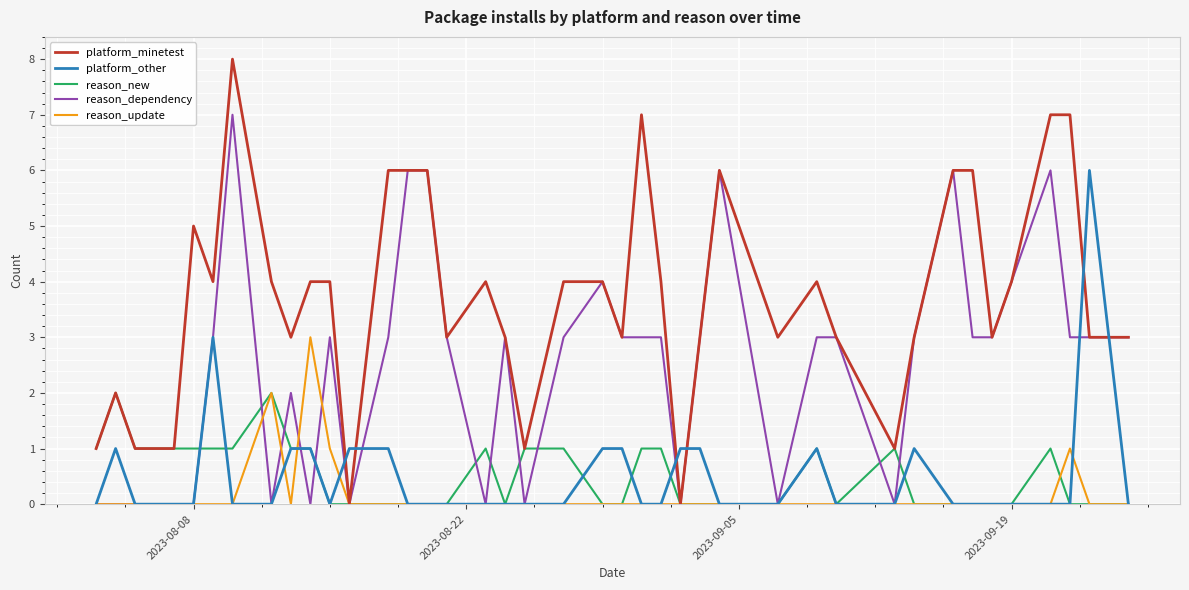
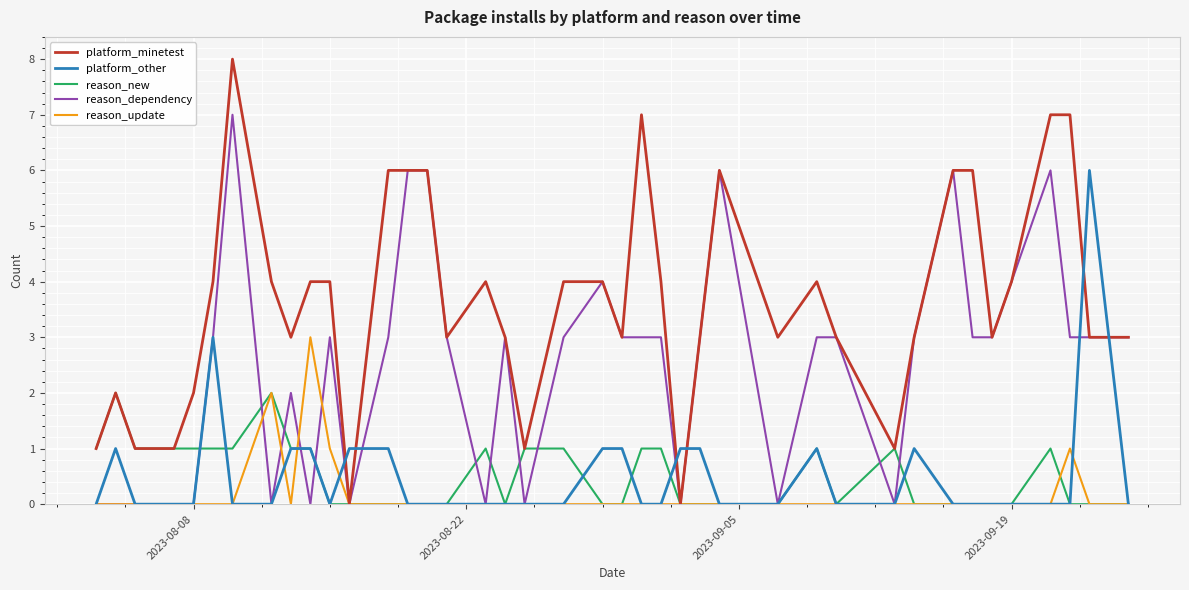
platform_minetest, 2023-08-08: 5 -> 2
